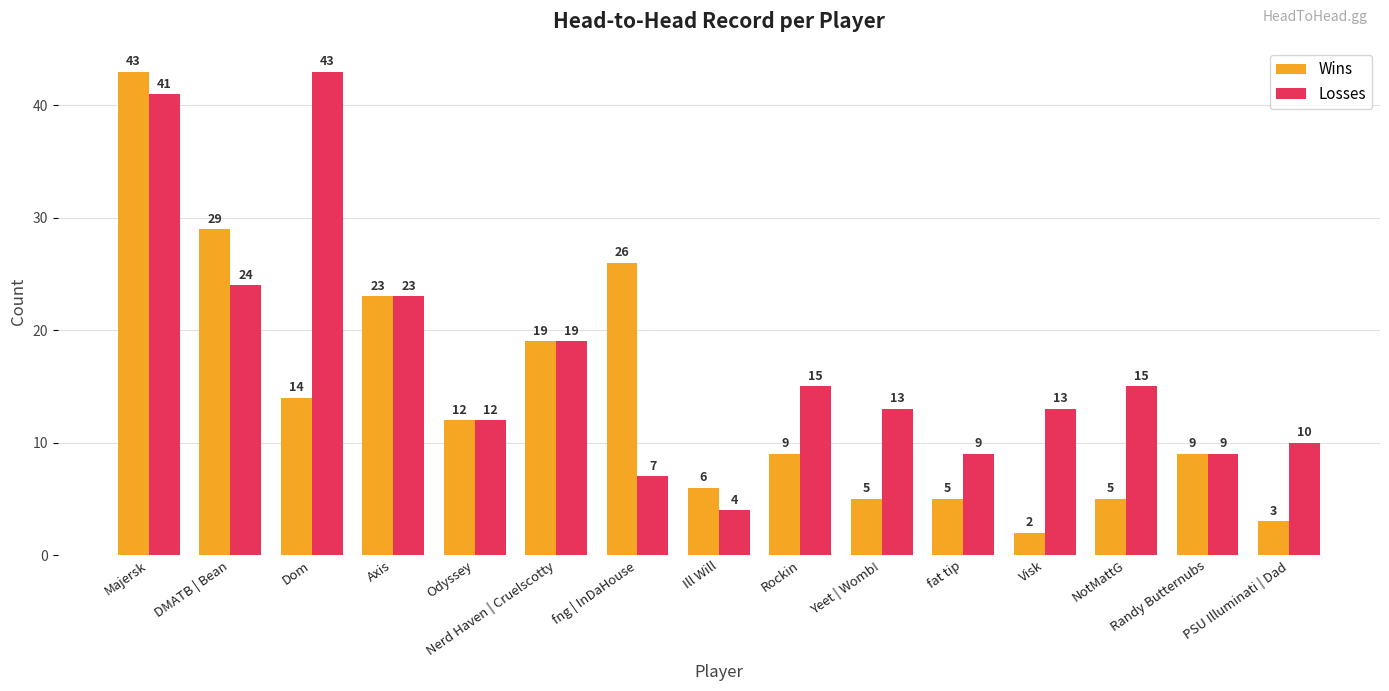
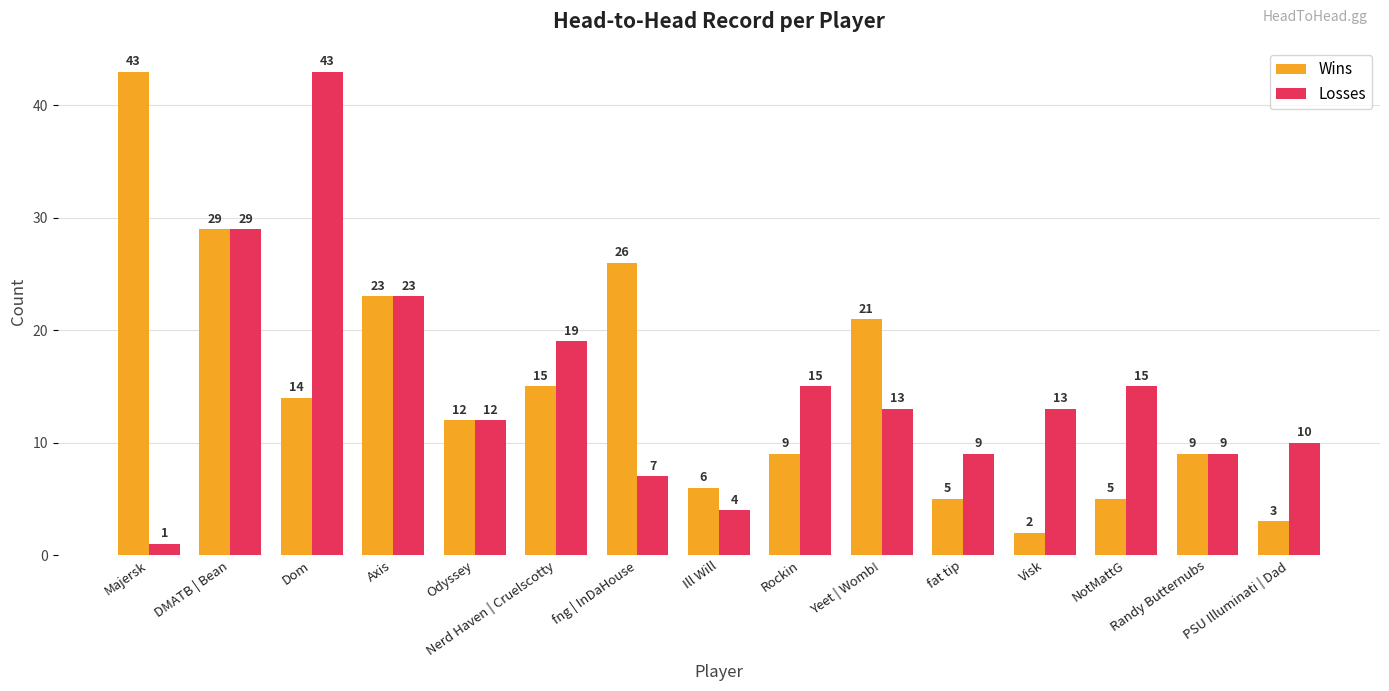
Losses, Majersk: 41 -> 1
Losses, DMATB | Bean: 24 -> 29
Wins, Nerd Haven | Cruelscotty: 19 -> 15
Wins, Yeet | Womb!: 5 -> 21
